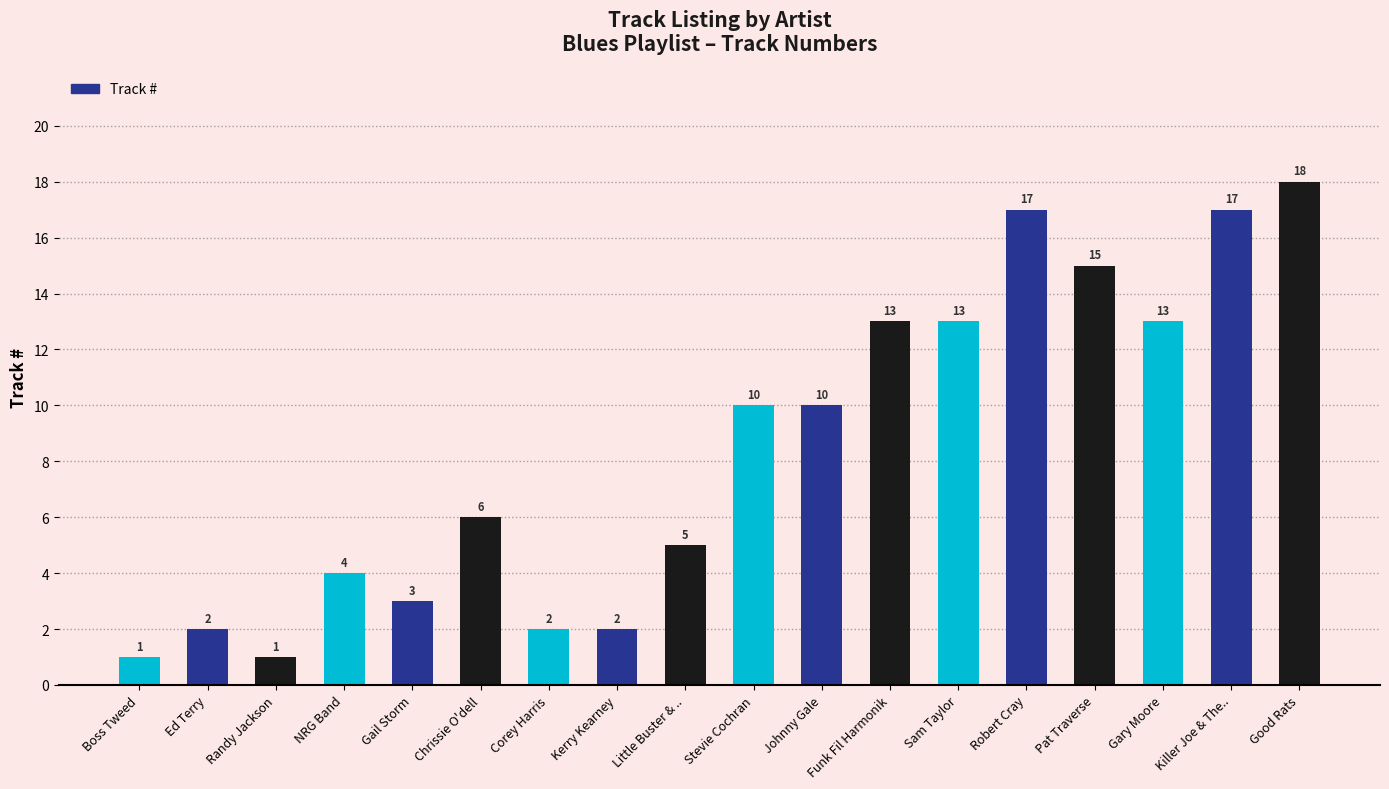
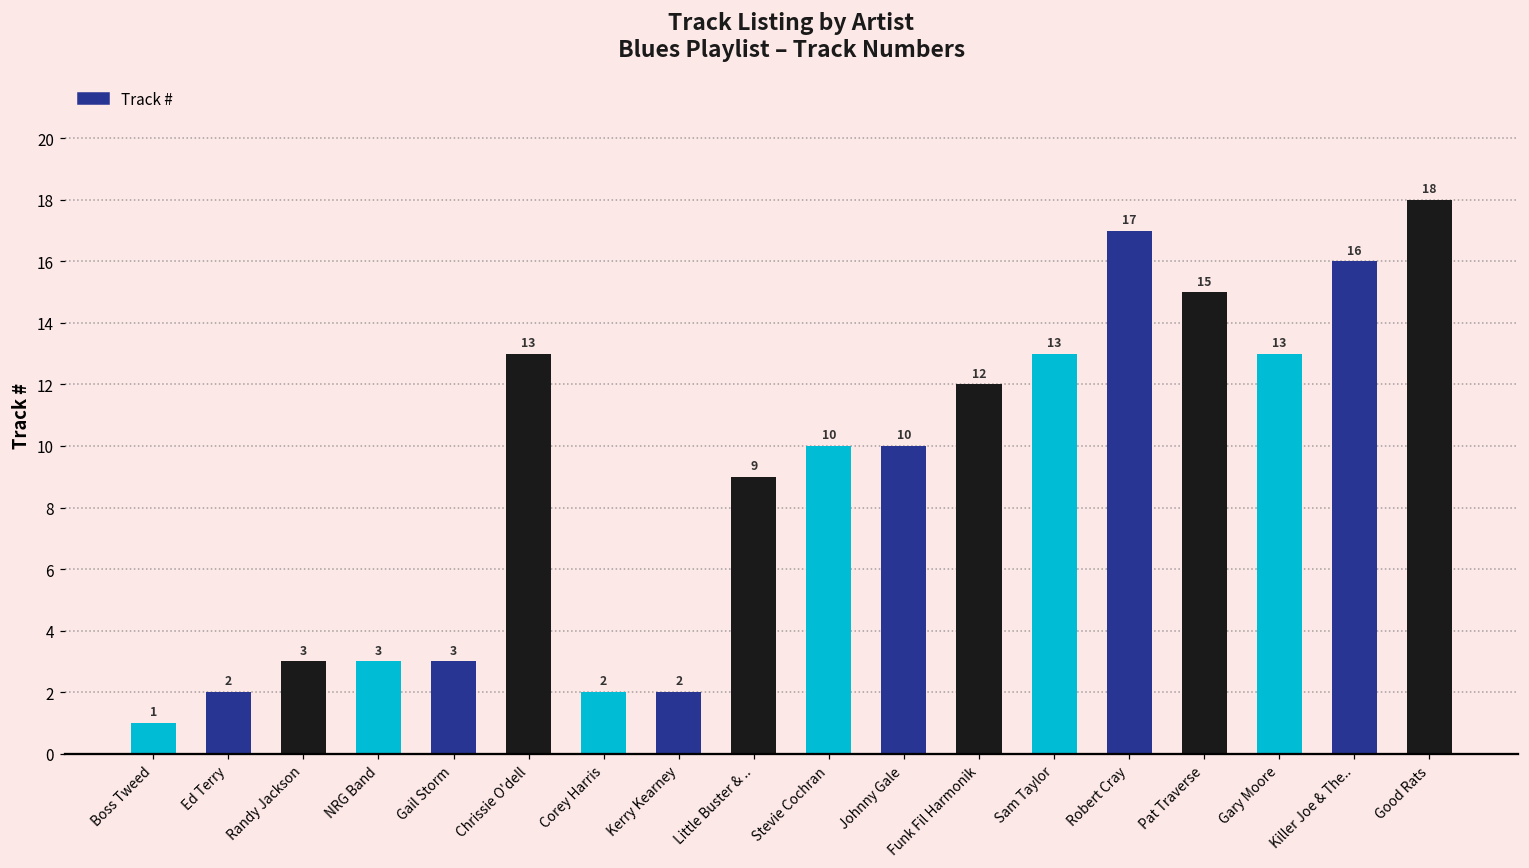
Randy Jackson: 1 -> 3
NRG Band: 4 -> 3
Chrissie O'dell: 6 -> 13
Little Buster & ..: 5 -> 9
Funk Fil Harmonik: 13 -> 12
Killer Joe & The..: 17 -> 16
